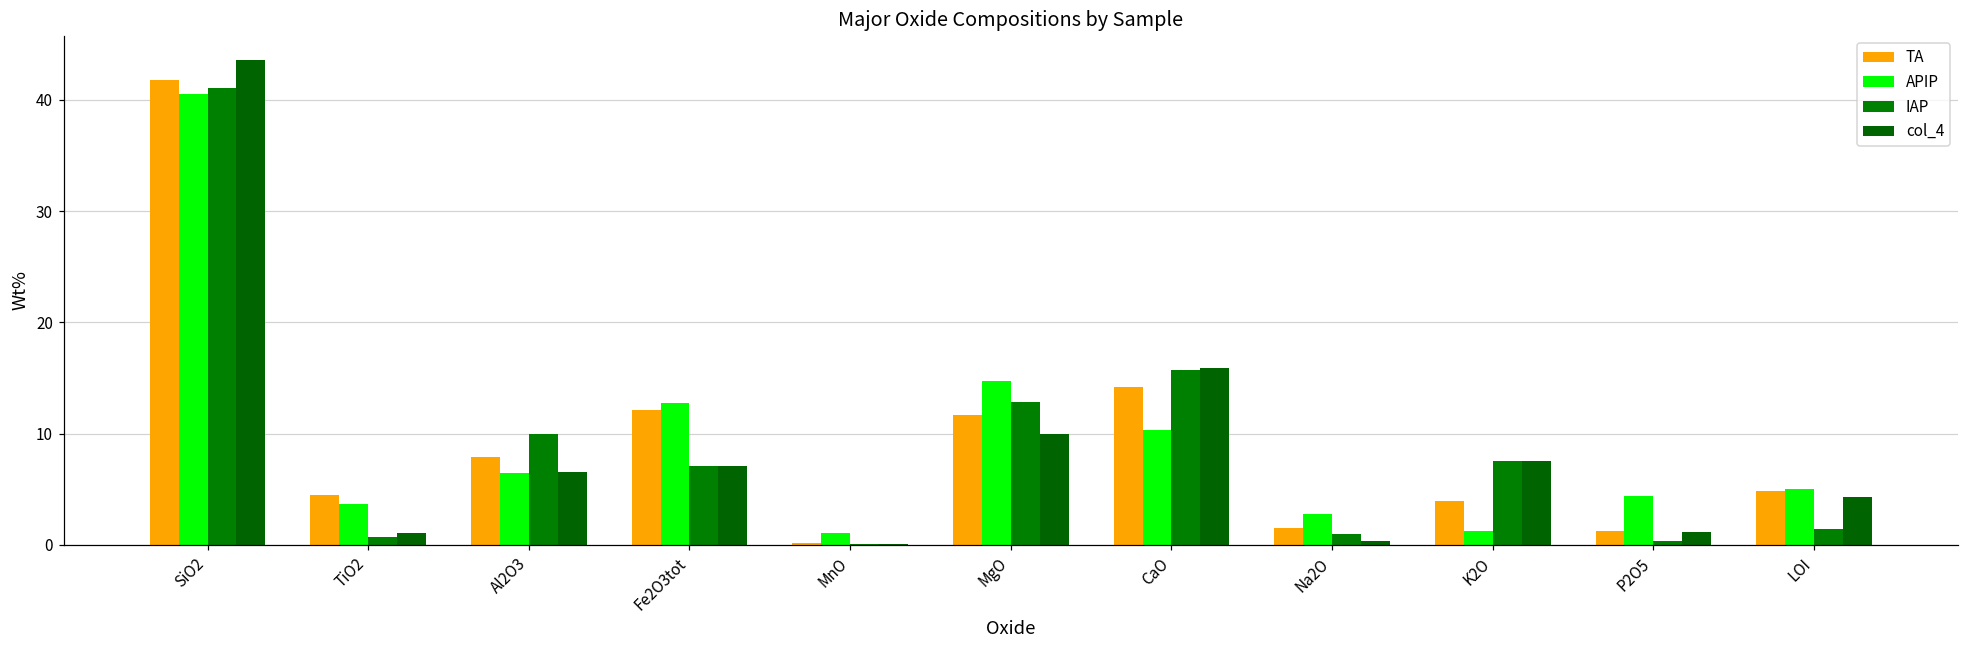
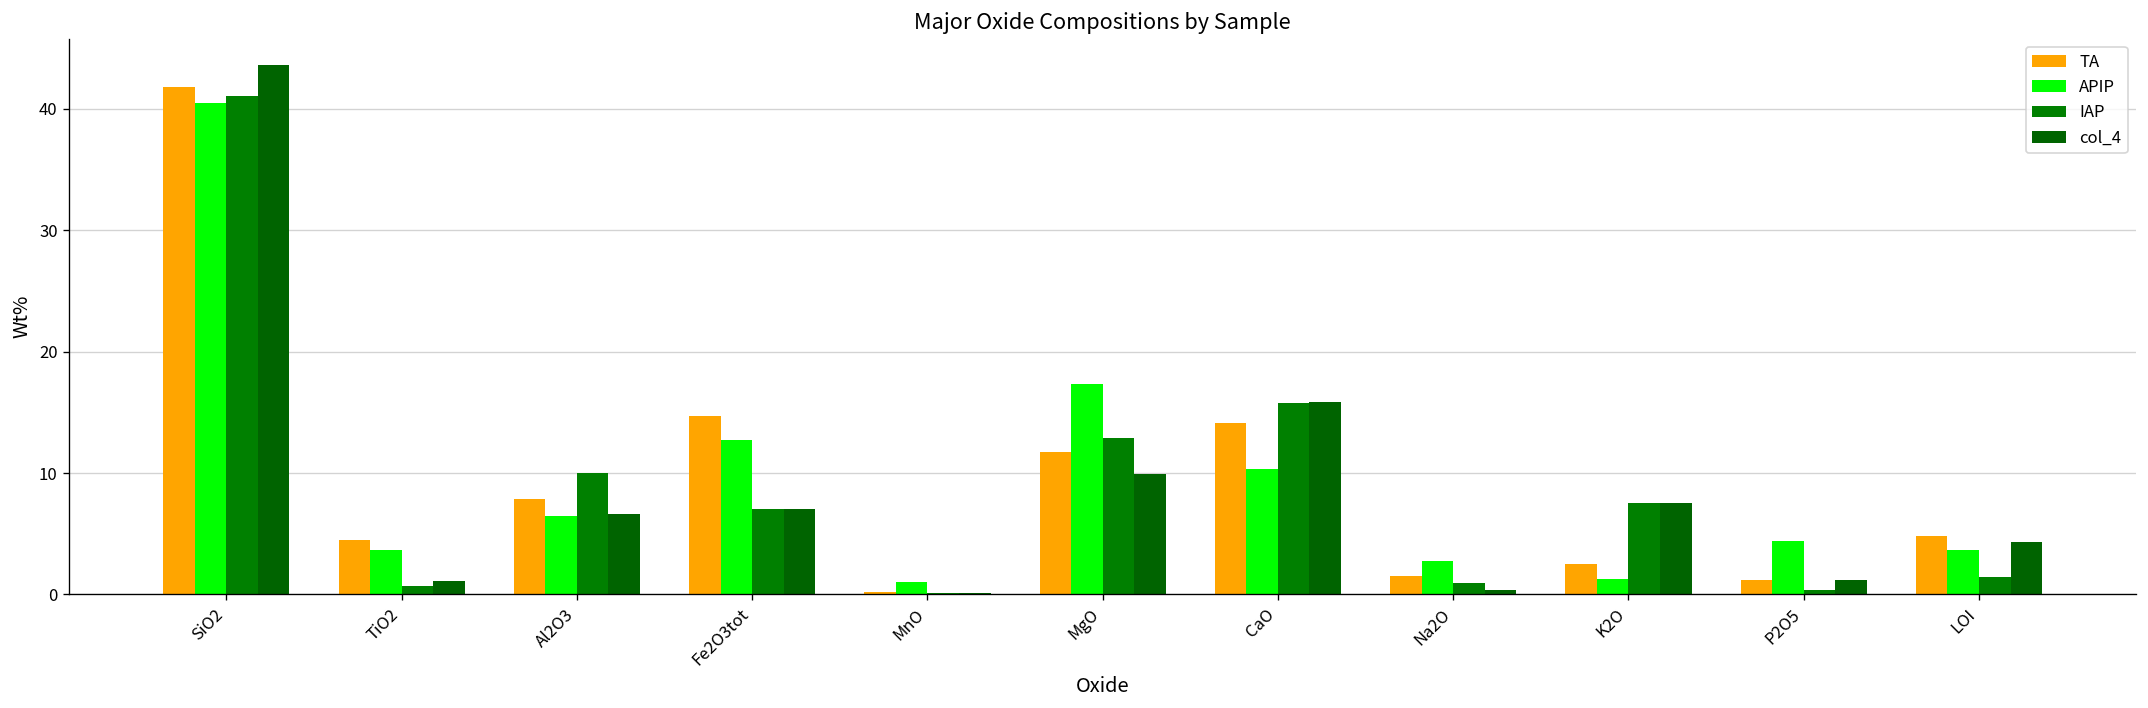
TA, Fe2O3tot: 12.2 -> 14.7
APIP, MgO: 14.7 -> 17.3
TA, K2O: 4.0 -> 2.5
APIP, LOI: 5.0 -> 3.6
